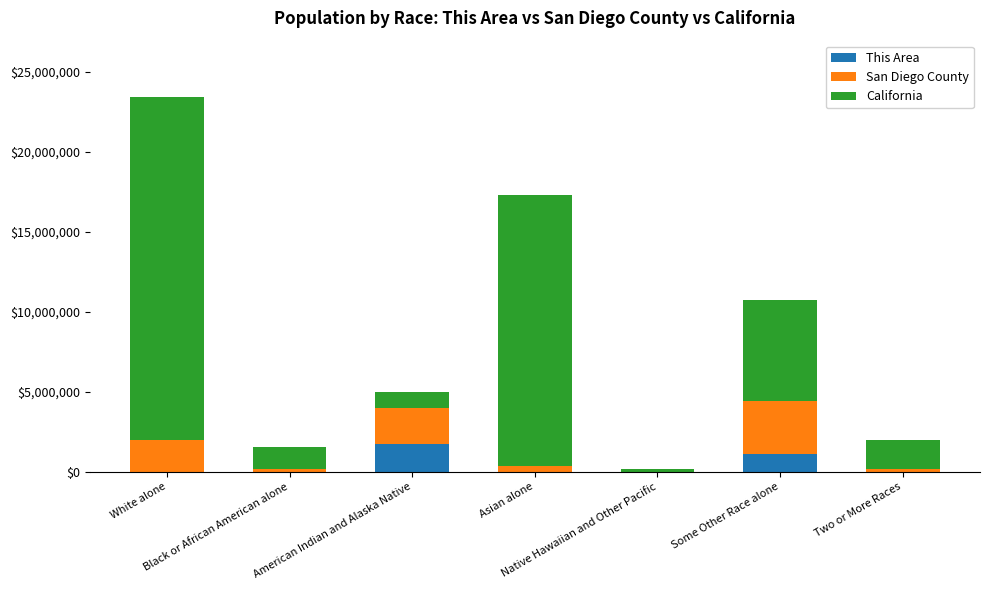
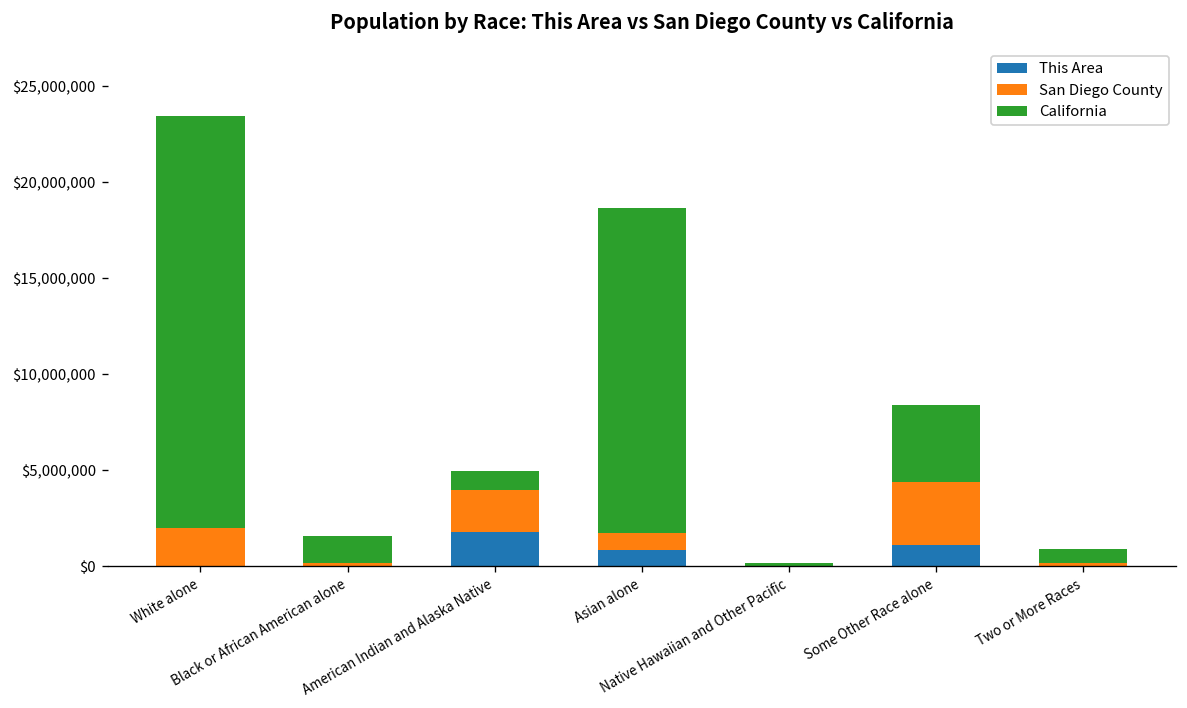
This Area, Asian alone: $0 -> $800,000
San Diego County, Asian alone: $300,000 -> $900,000
California, Some Other Race alone: $6,300,000 -> $4,000,000
California, Two or More Races: $1,800,000 -> $700,000
